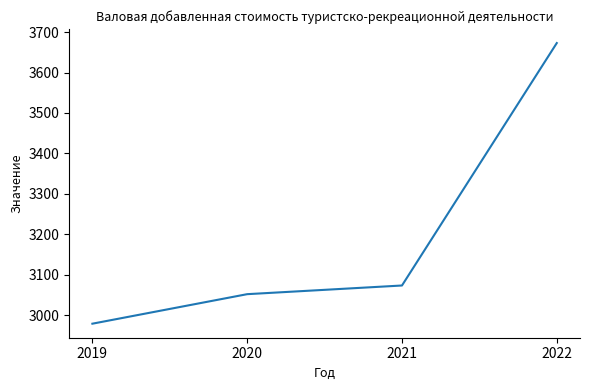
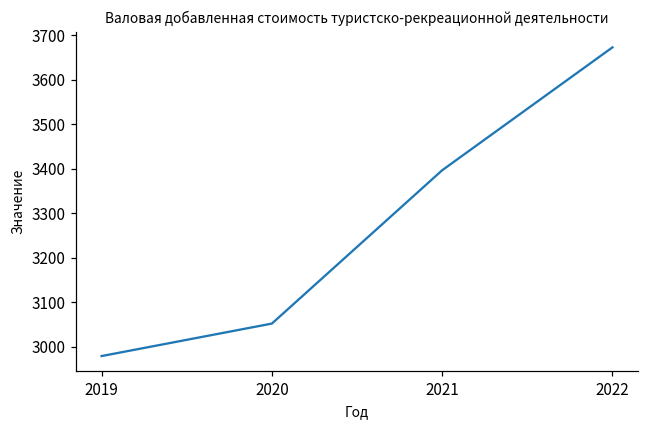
2021: 3070 -> 3400
